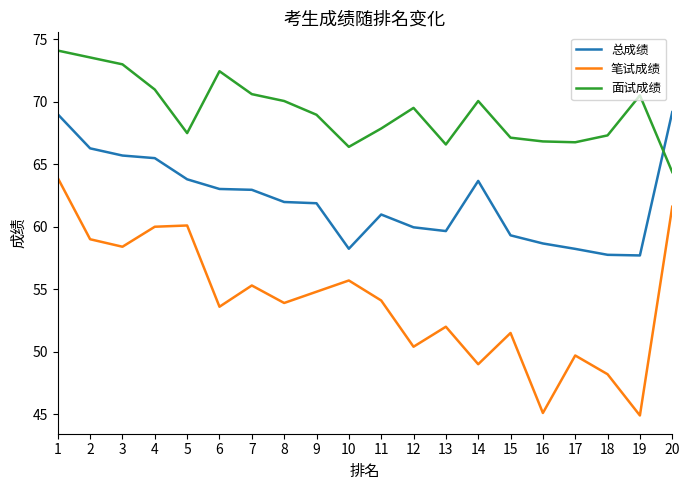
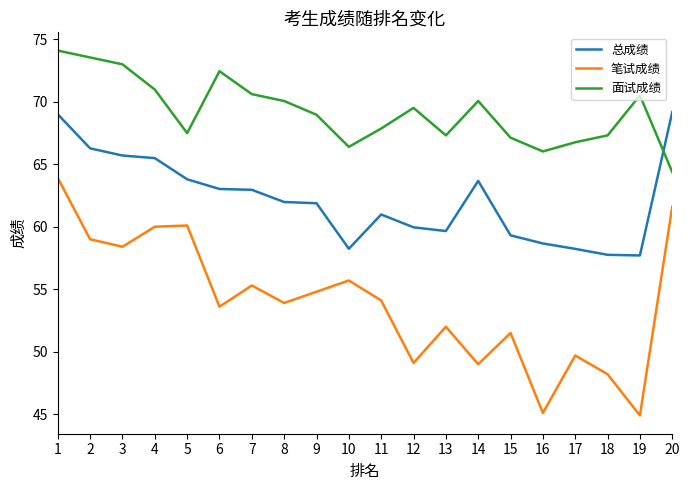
笔试成绩, 12: 50.4 -> 49.1
面试成绩, 13: 66.6 -> 67.3
面试成绩, 16: 66.8 -> 66.0
